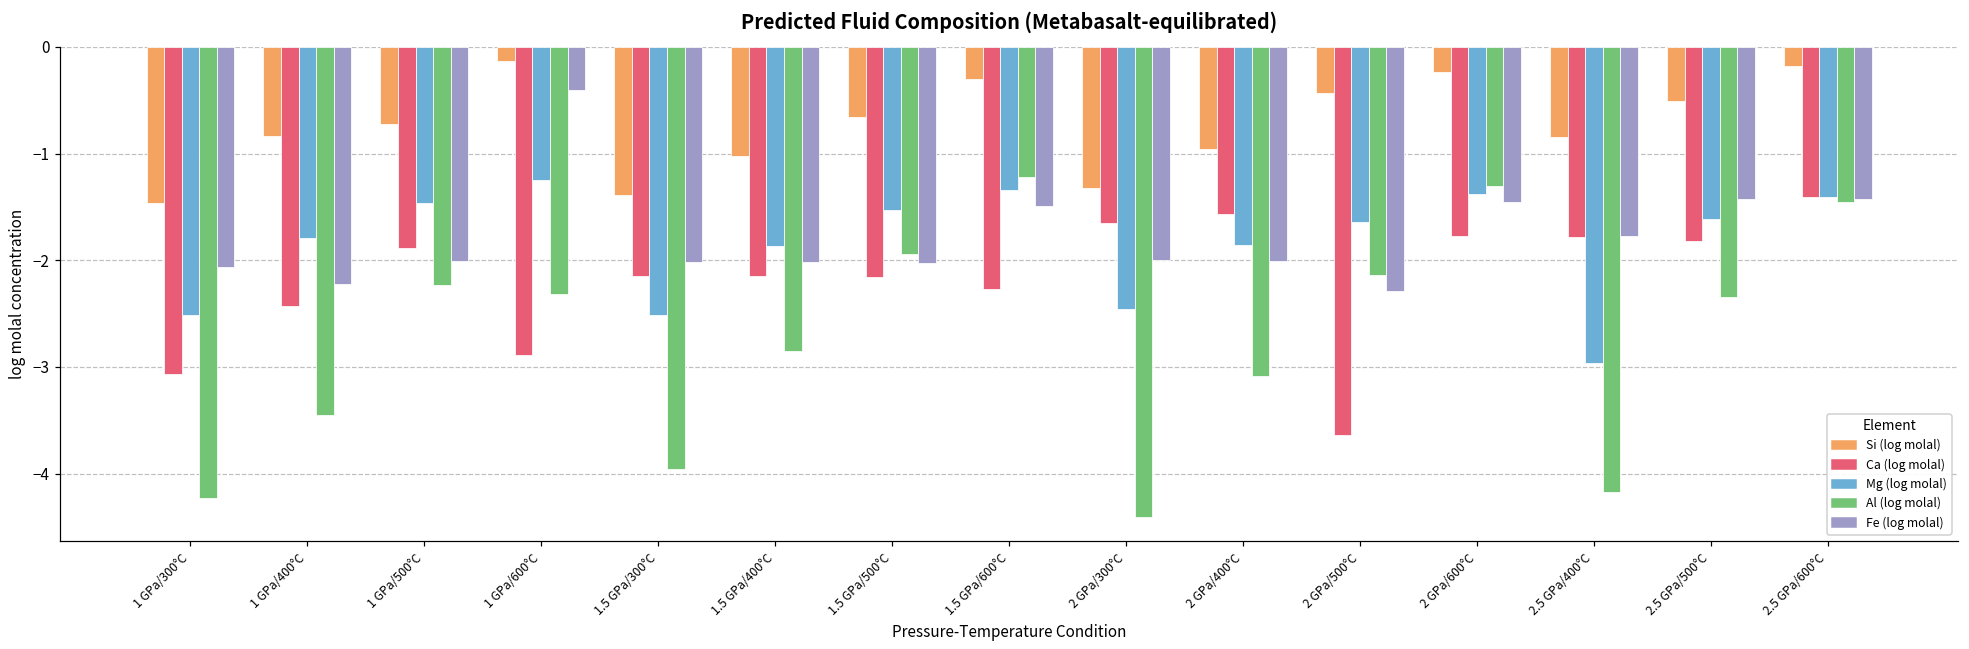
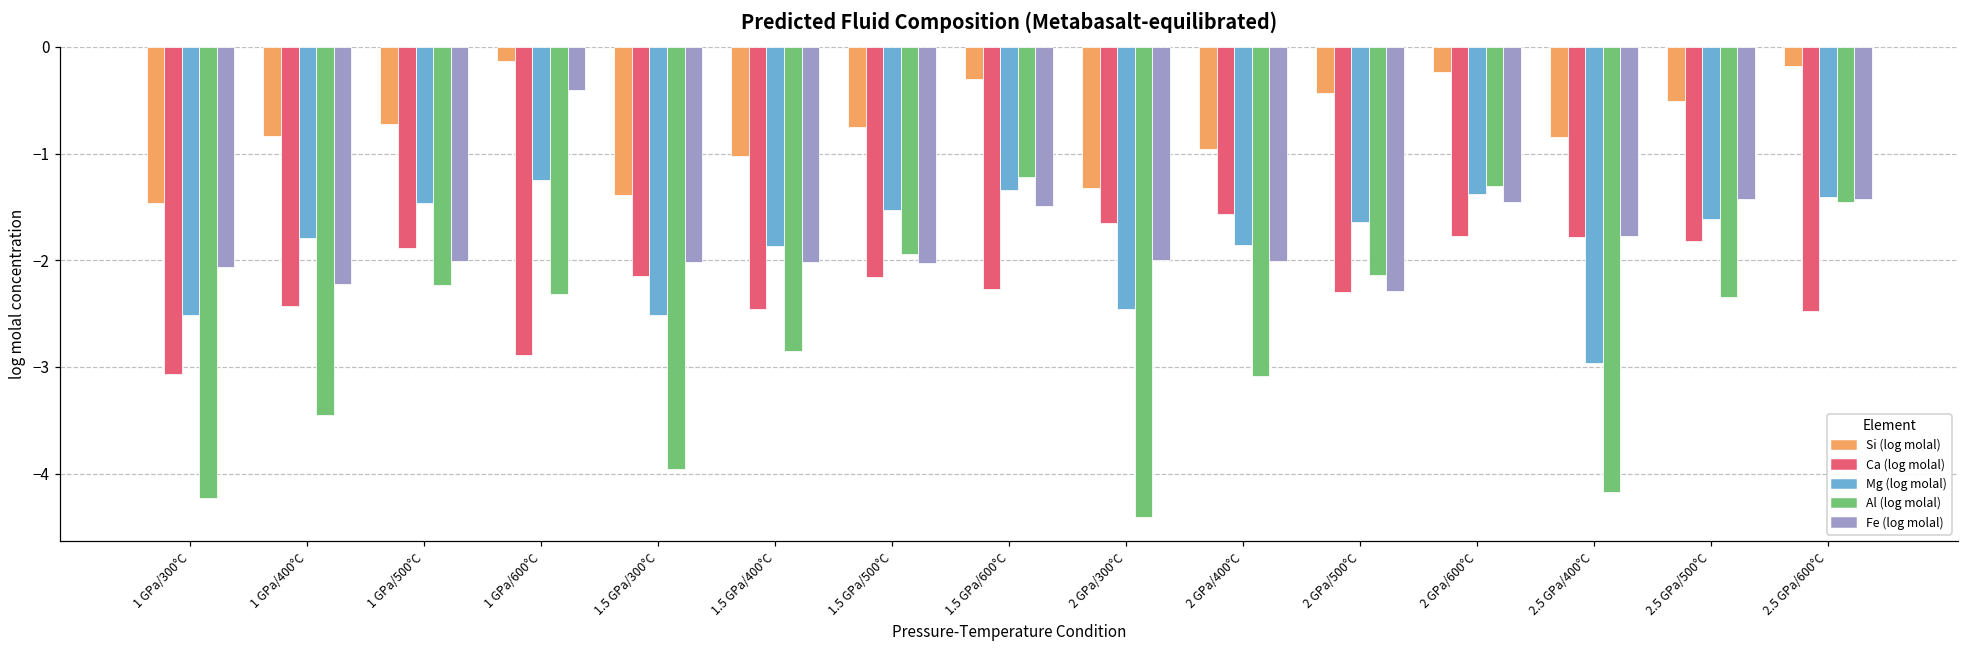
Ca (log molal), 1.5 GPa/400°C: -2.1 -> -2.5
Si (log molal), 1.5 GPa/500°C: -0.66 -> -0.75
Ca (log molal), 2 GPa/500°C: -3.6 -> -2.3
Ca (log molal), 2.5 GPa/600°C: -1.4 -> -2.5
